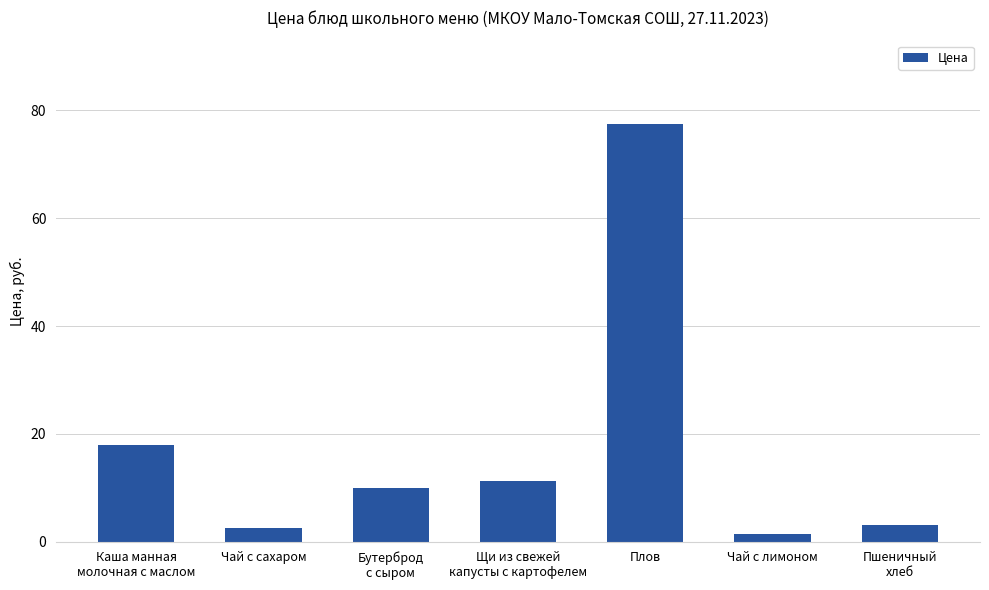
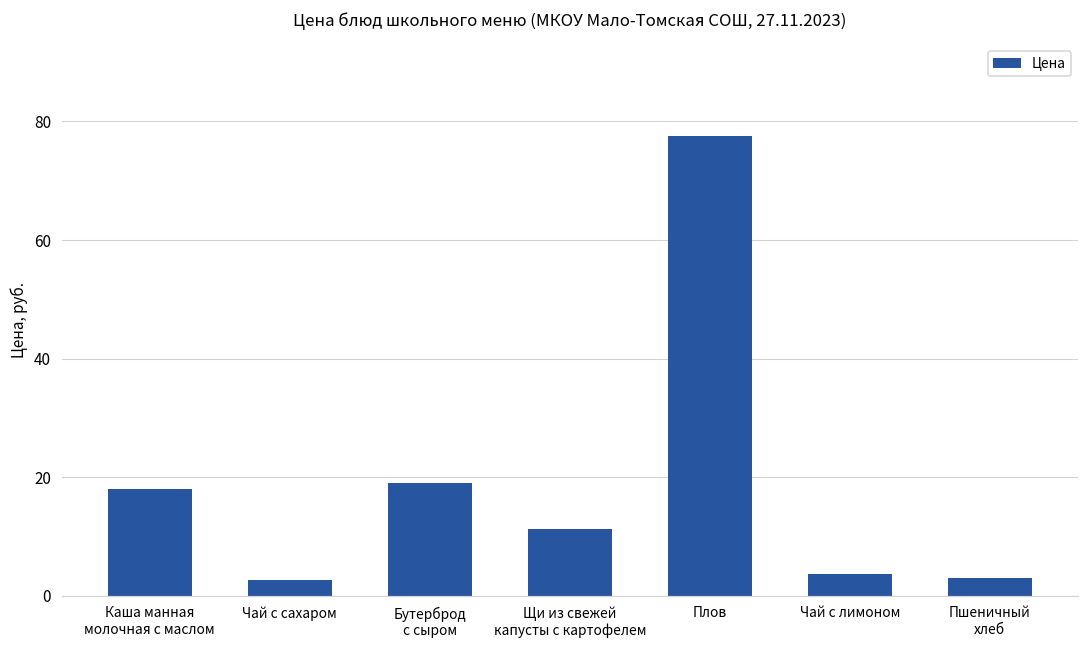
Бутерброд с сыром: 10 -> 19
Чай с лимоном: 1 -> 4
